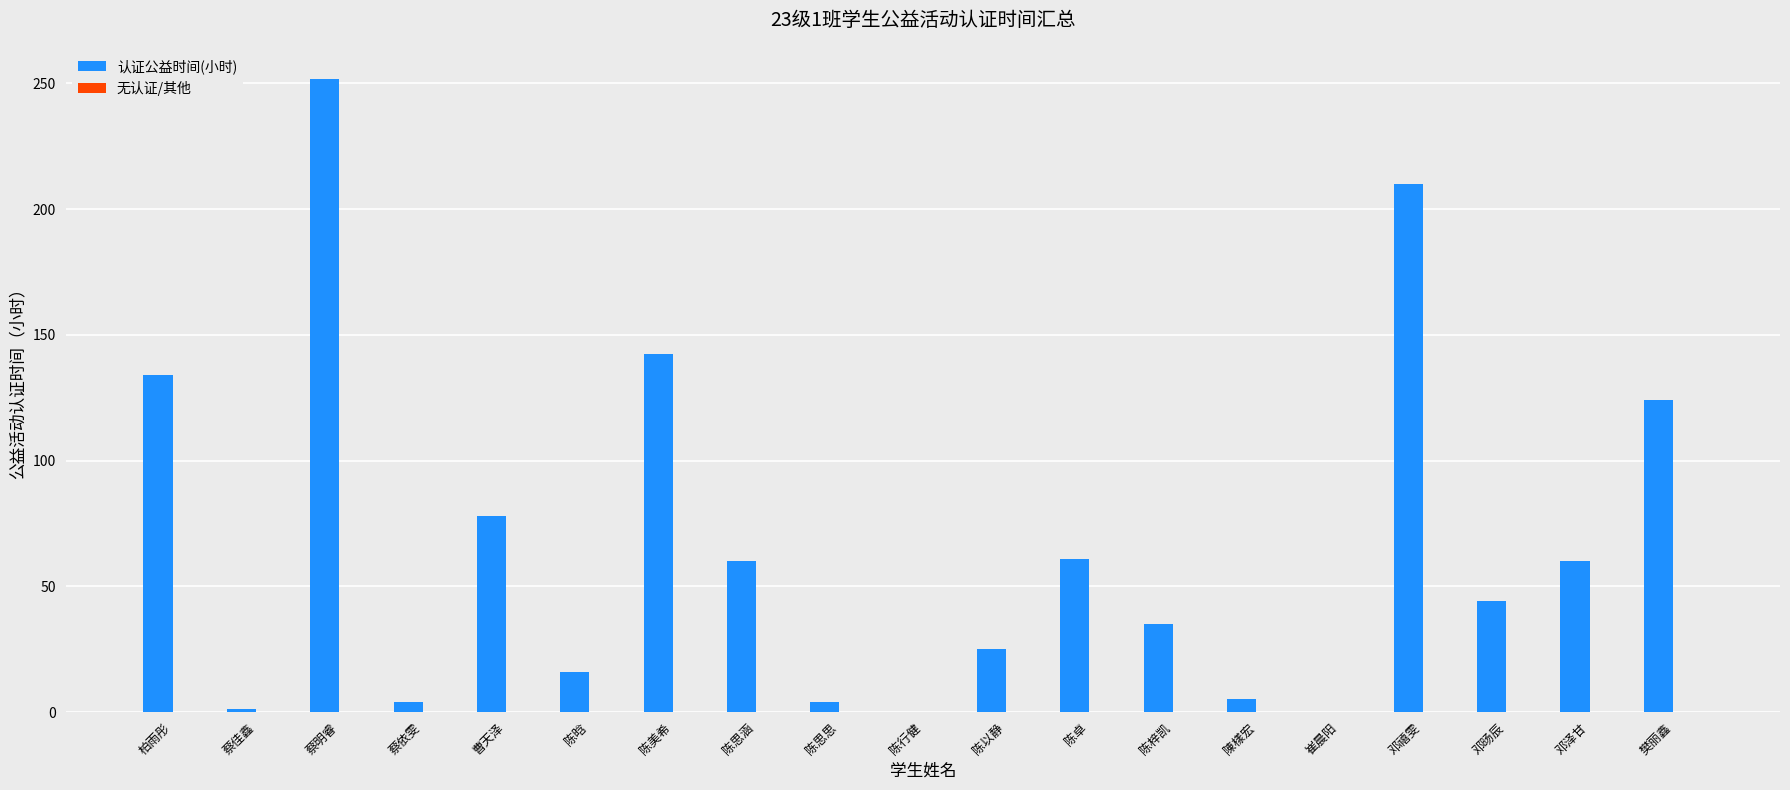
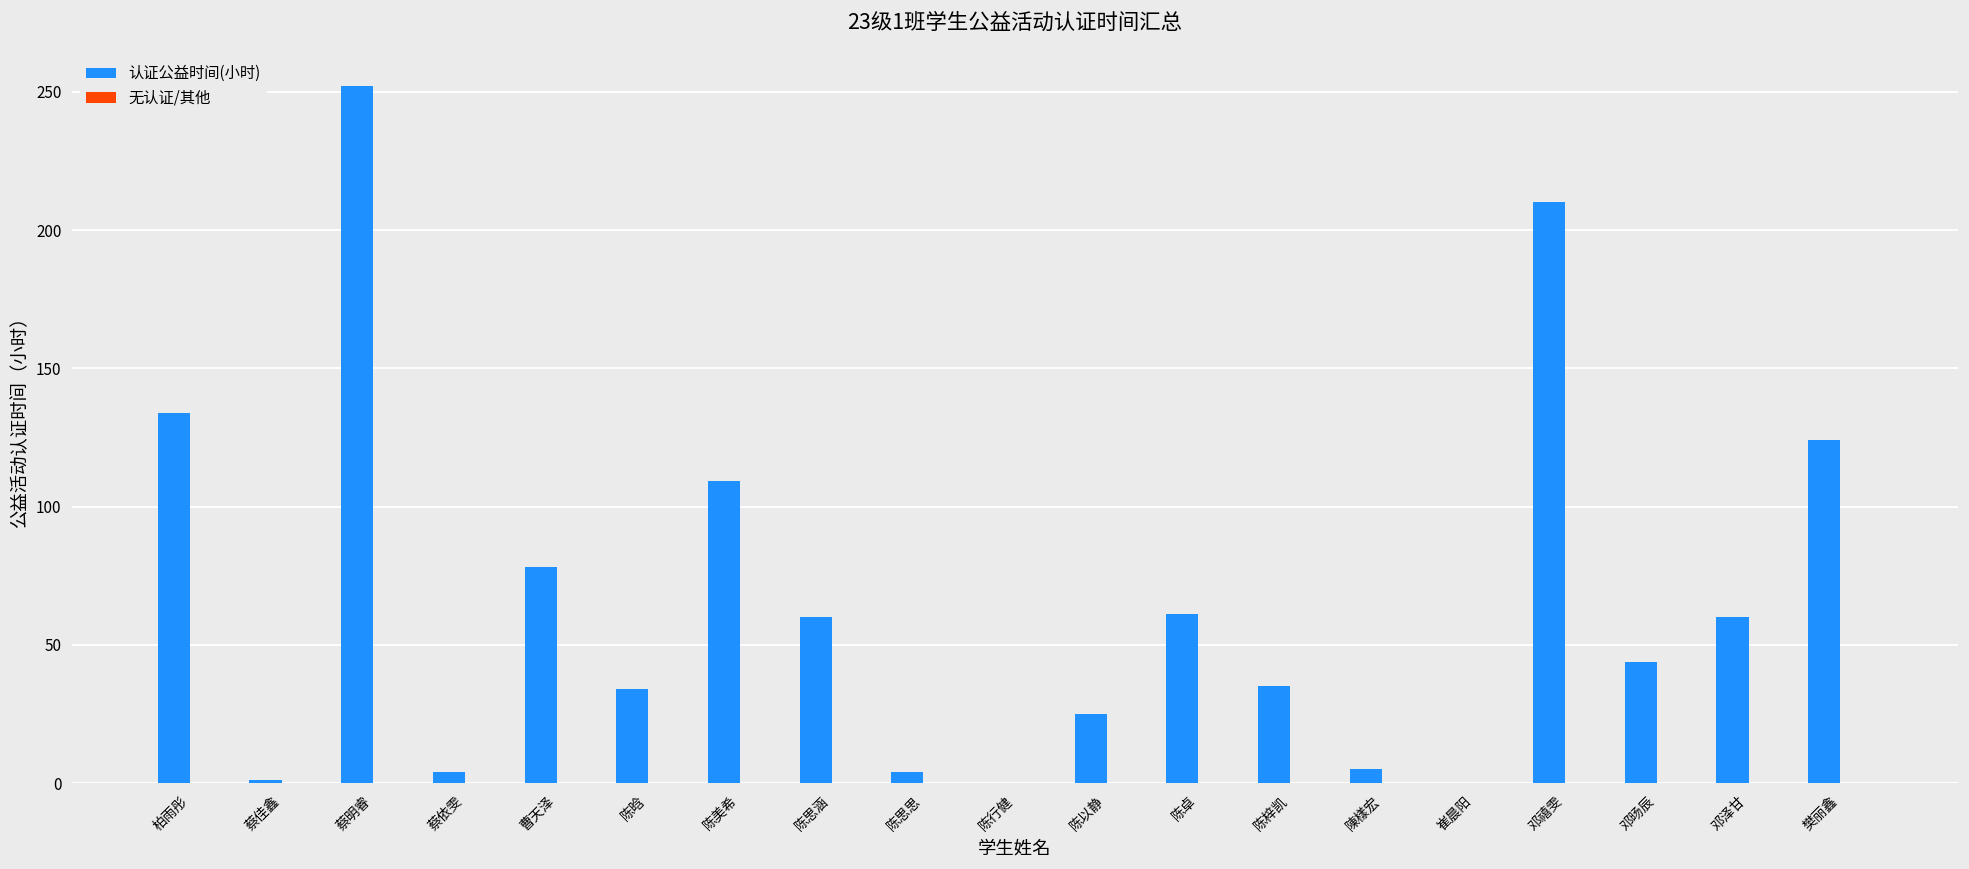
认证公益时间(小时), 陈晗: 16 -> 34
认证公益时间(小时), 陈美希: 142 -> 109
